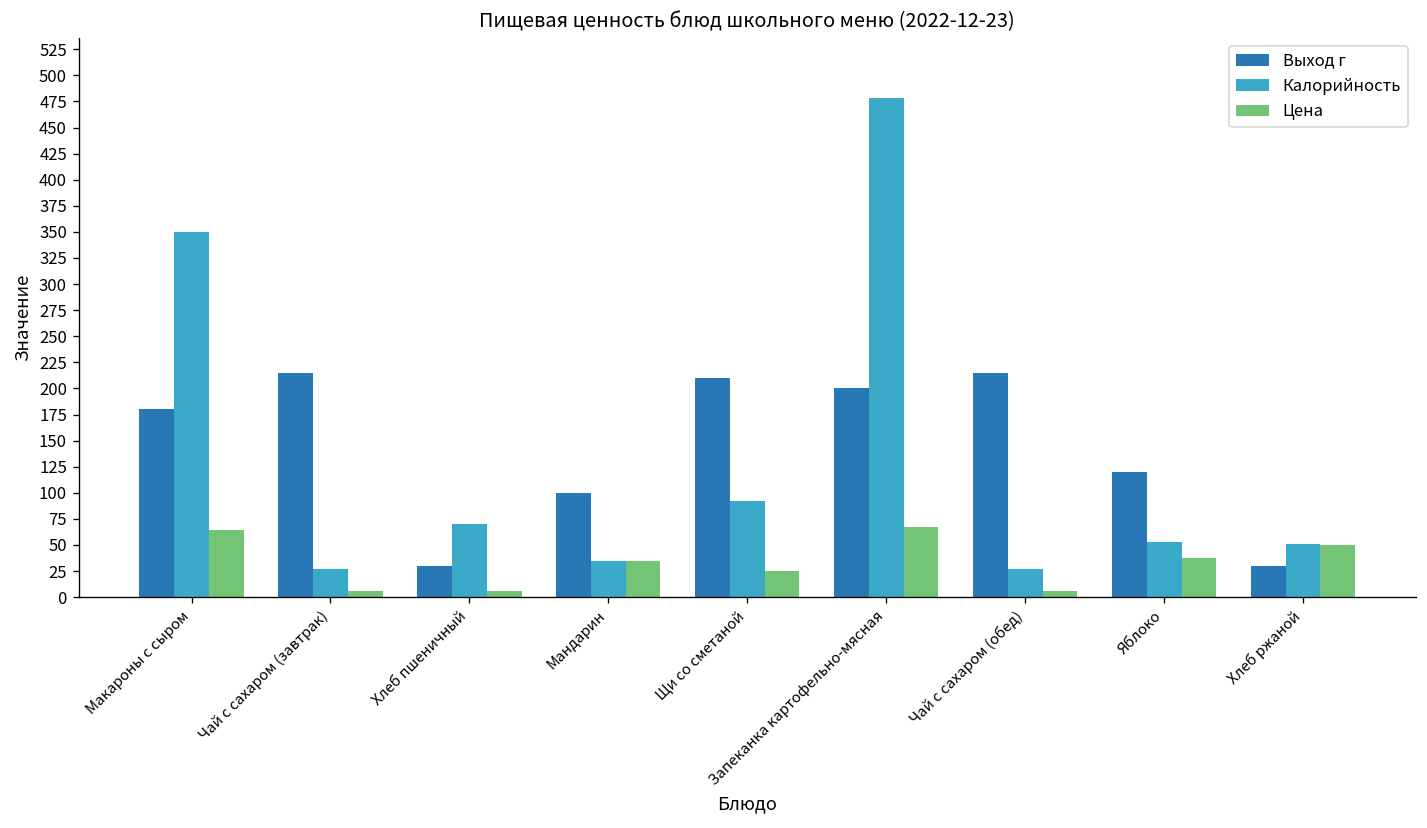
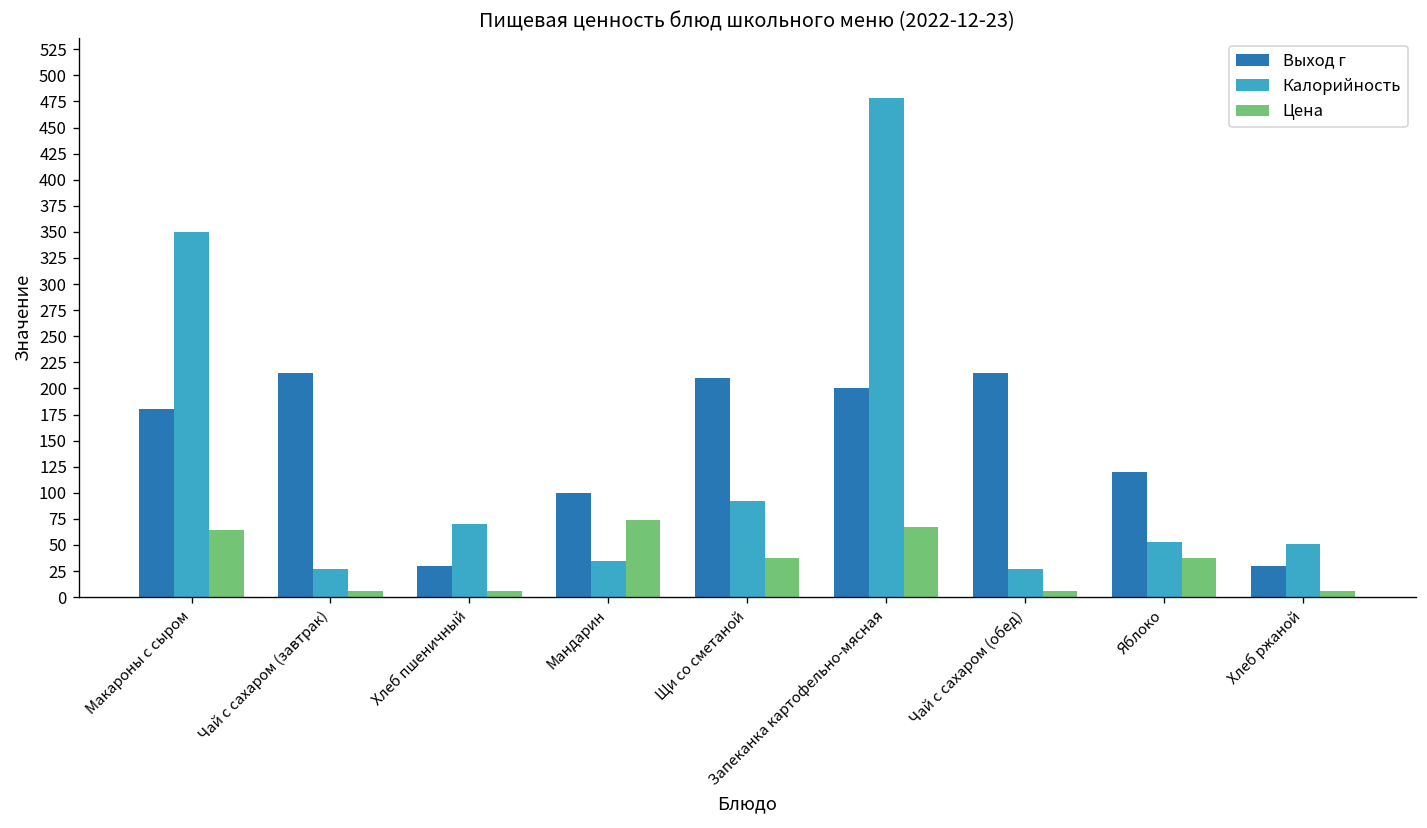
Цена, Мандарин: 40 -> 70
Цена, Щи со сметаной: 30 -> 40
Цена, Хлеб ржаной: 50 -> 10
